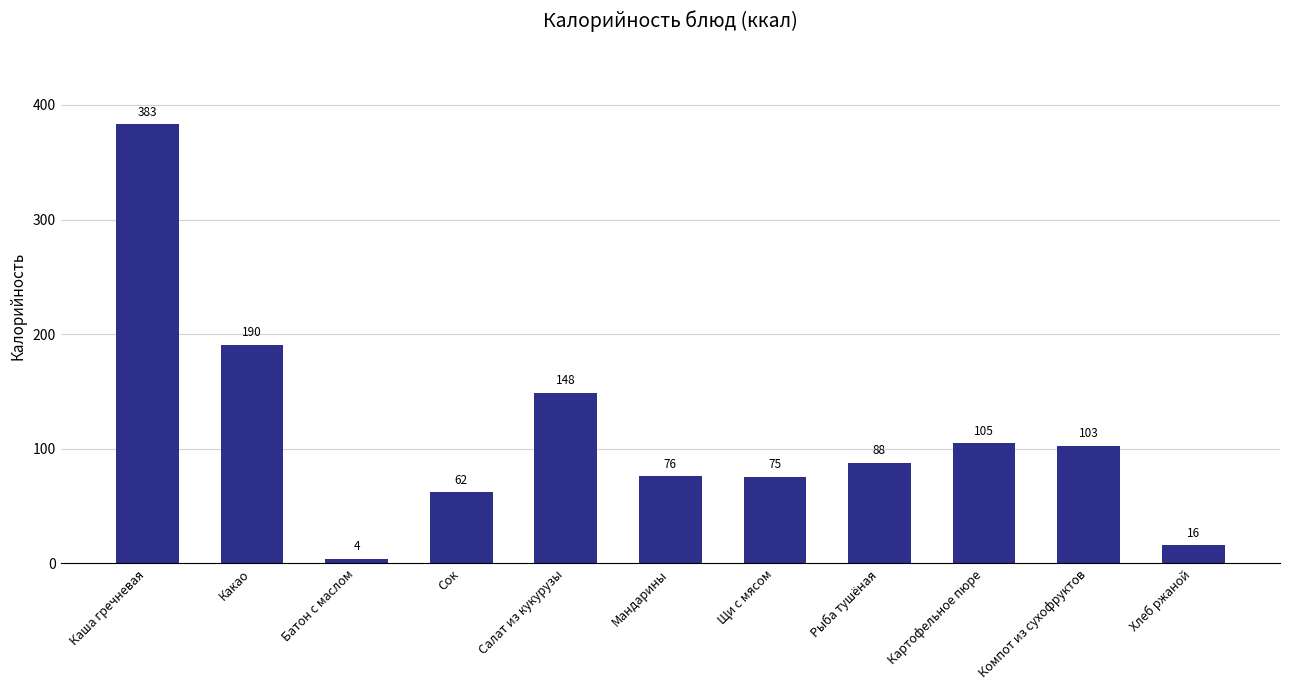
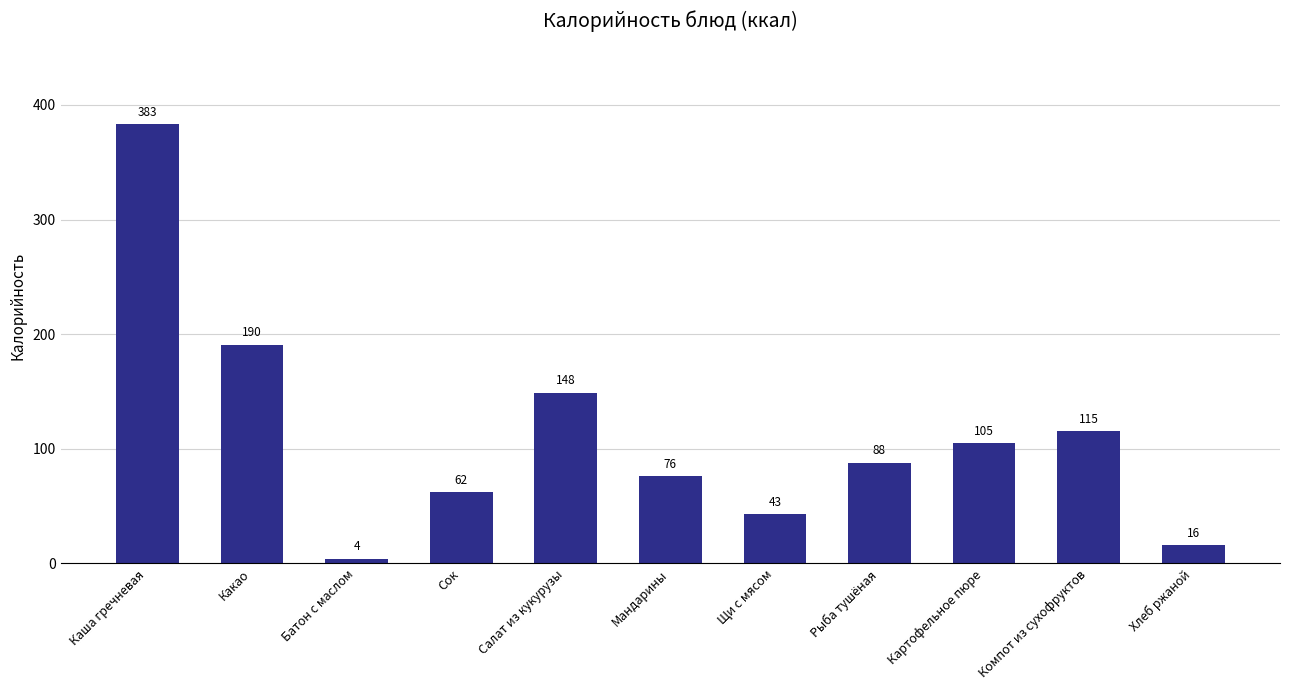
Щи с мясом: 75 -> 43
Компот из сухофруктов: 103 -> 115
